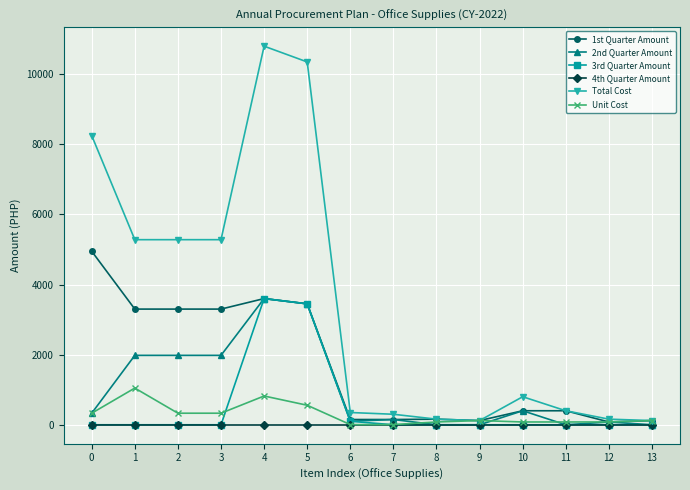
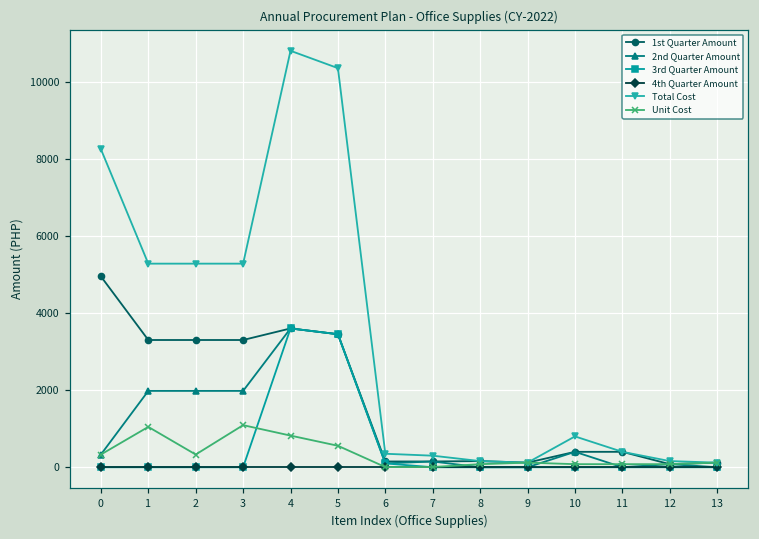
Unit Cost, 3: 300 -> 1100
